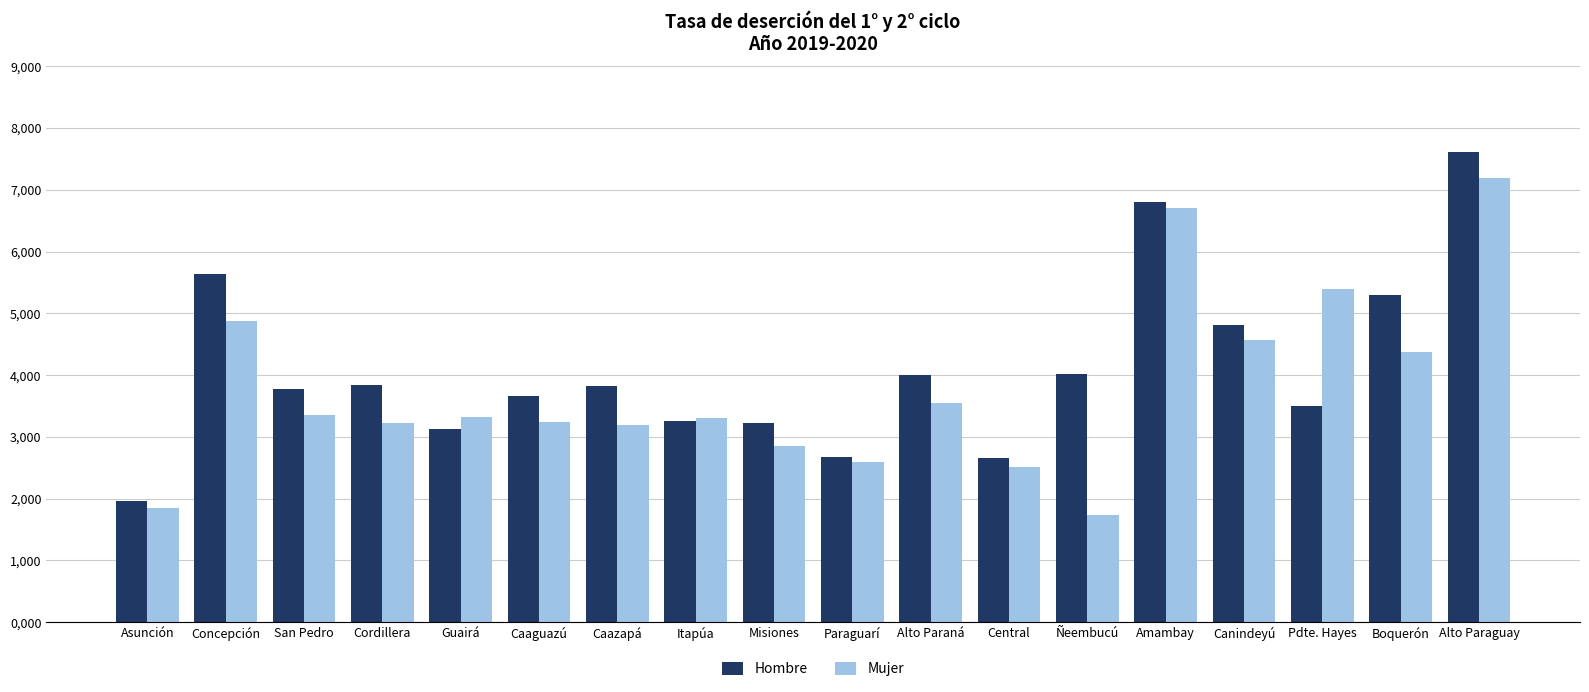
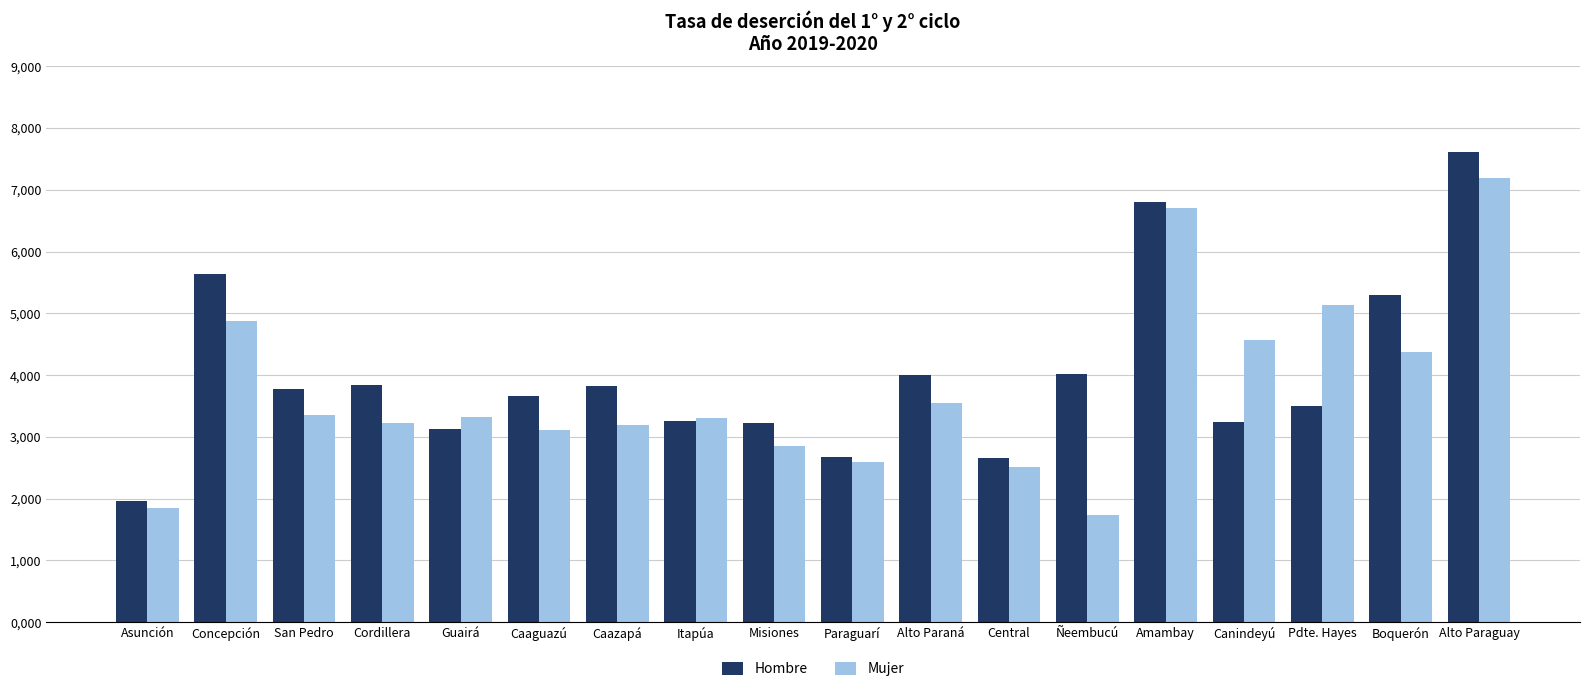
Mujer, Caaguazú: 3,200 -> 3,100
Hombre, Canindeyú: 4,800 -> 3,200
Mujer, Pdte. Hayes: 5,400 -> 5,100
